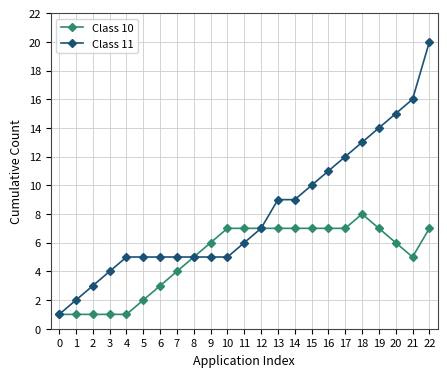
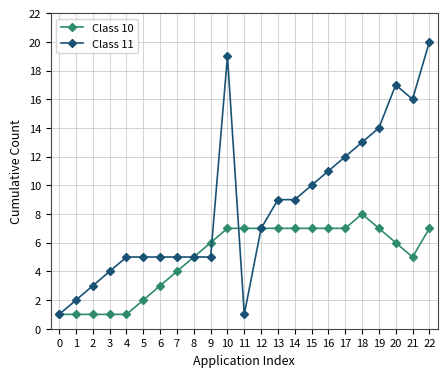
Class 11, 10: 5 -> 19
Class 11, 11: 6 -> 1
Class 11, 20: 15 -> 17
